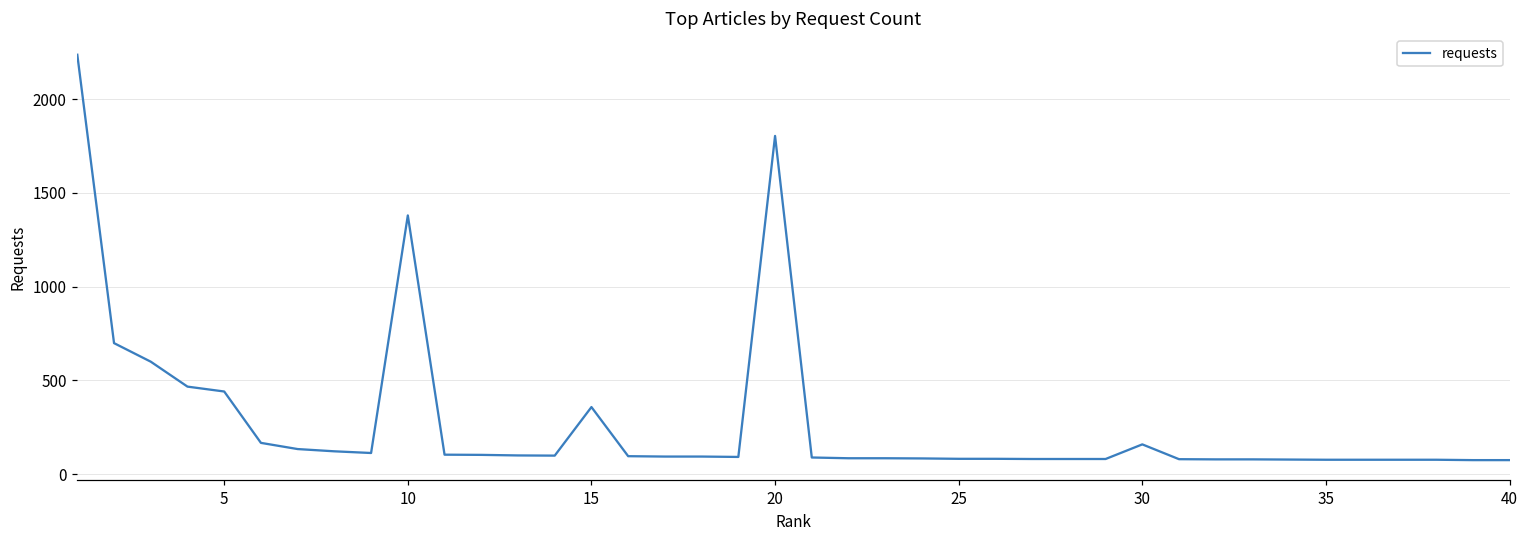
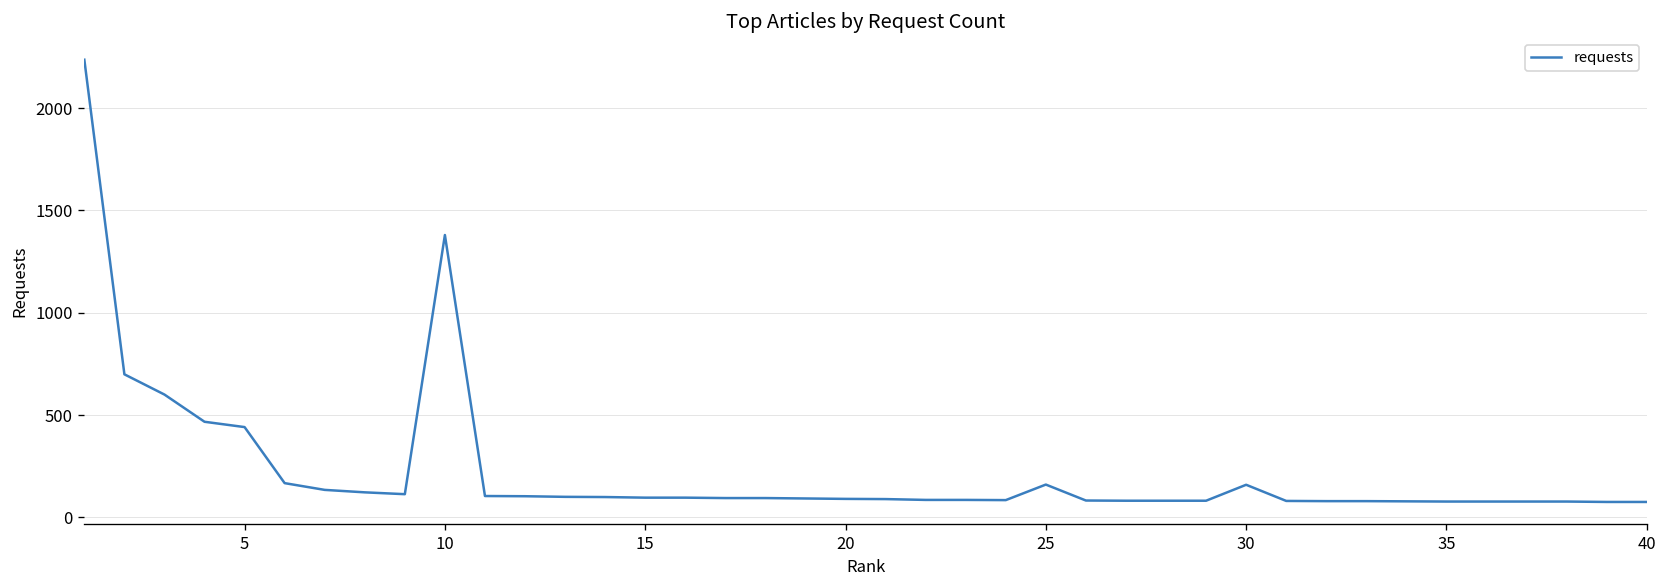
15: 360 -> 100
20: 1800 -> 90
25: 80 -> 160
